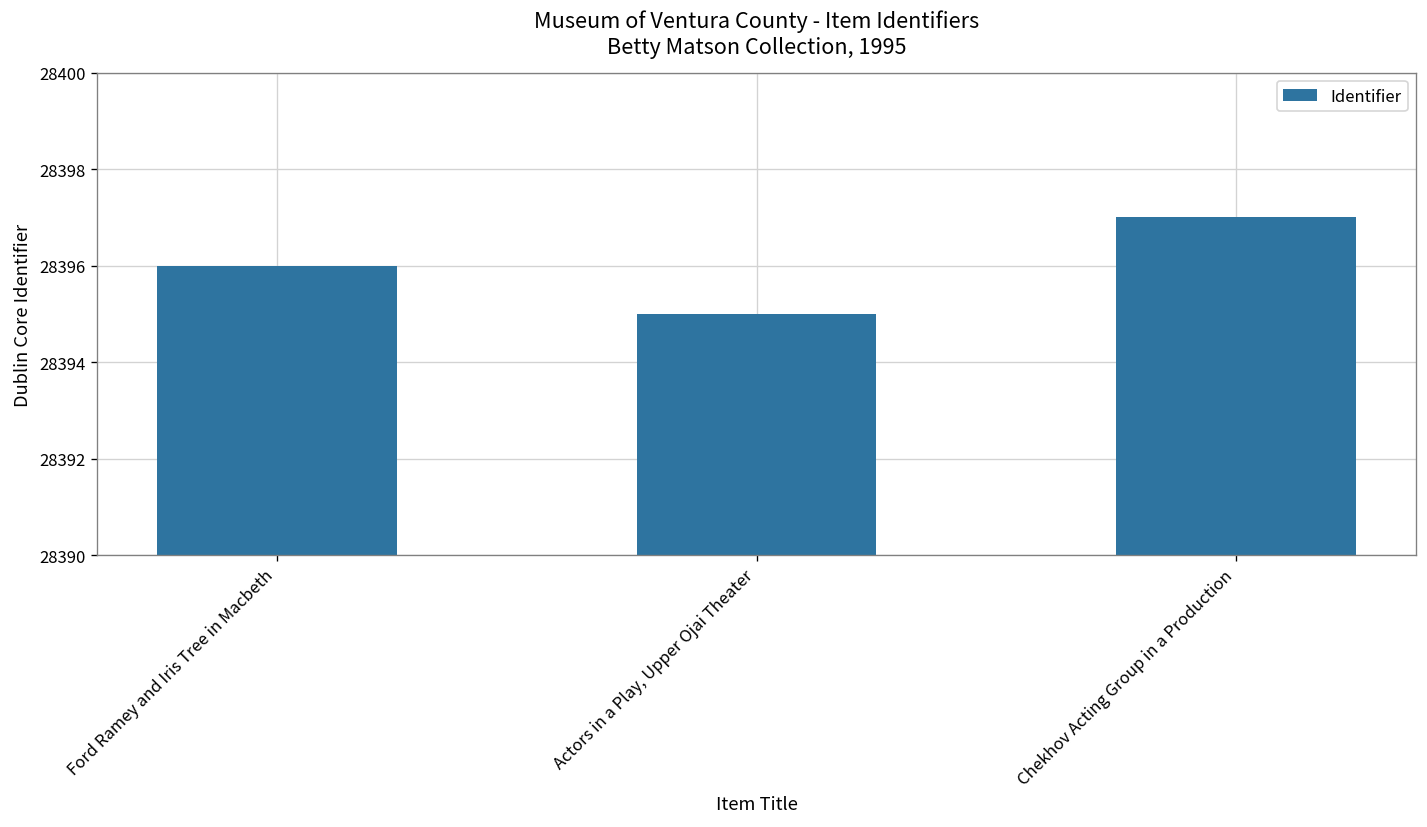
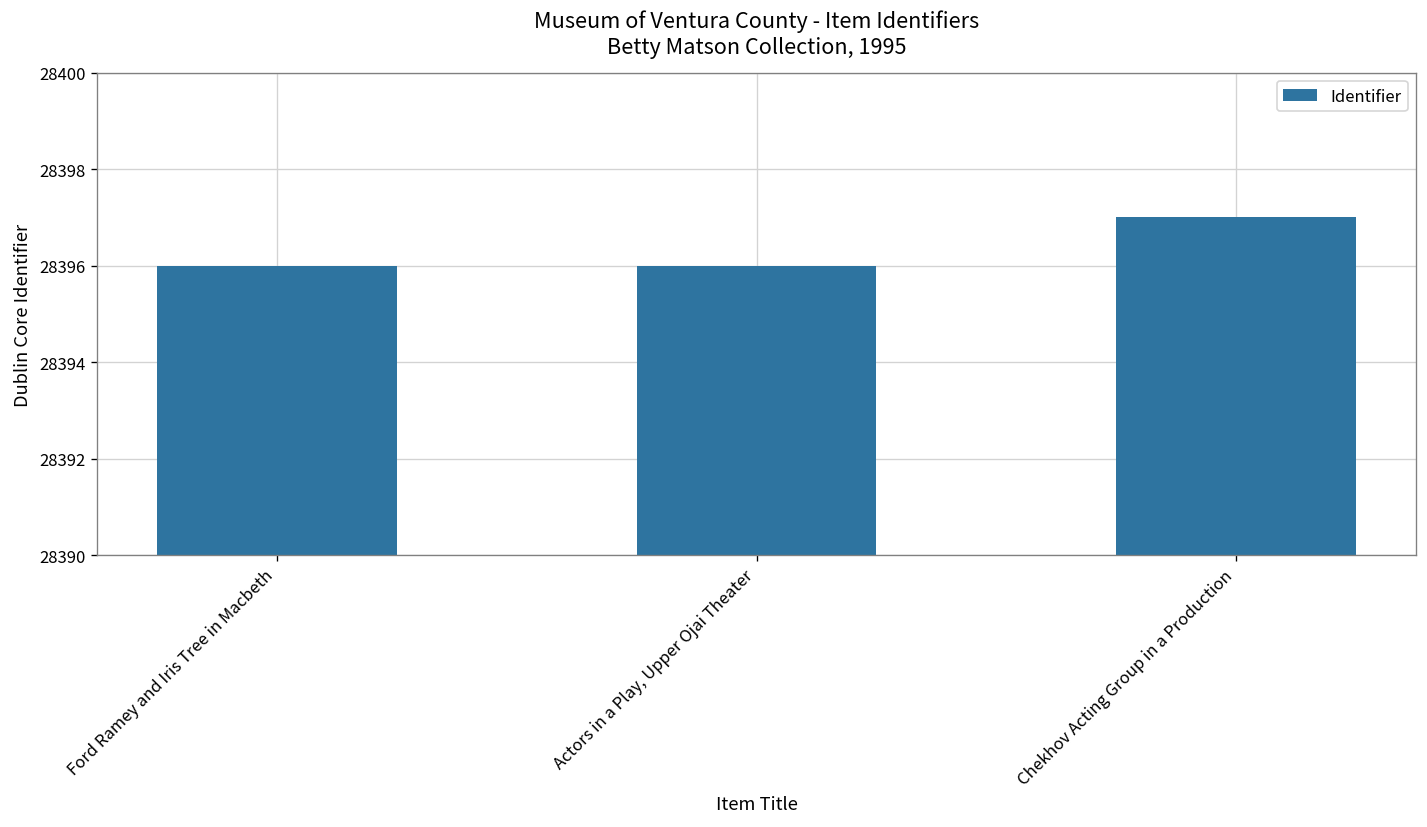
Actors in a Play, Upper Ojai Theater: 28395 -> 28396
